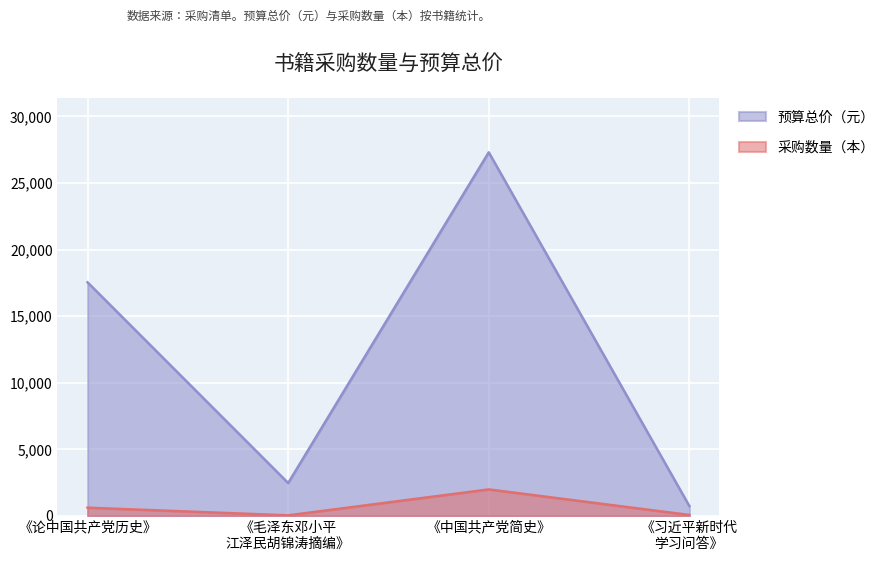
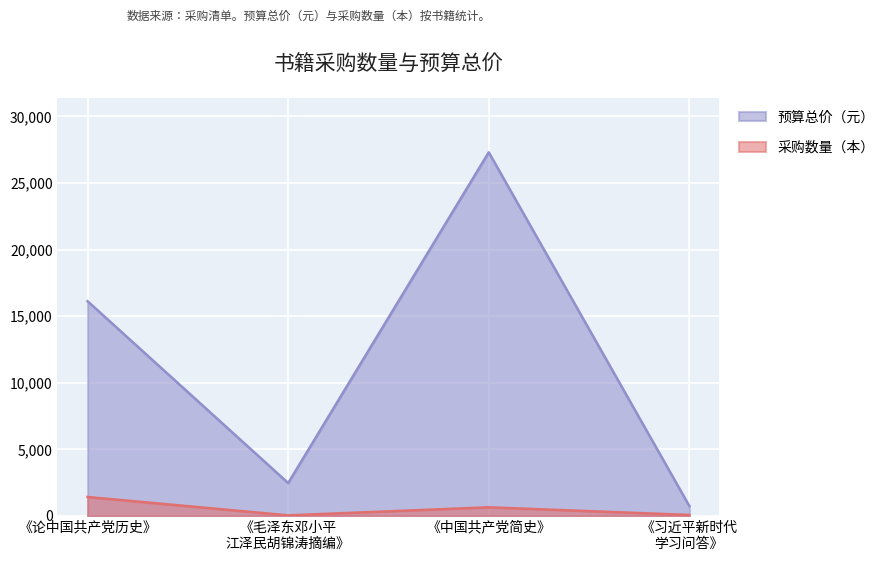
预算总价（元）, 《论中国共产党历史》: 17,500 -> 16,100
采购数量（本）, 《论中国共产党历史》: 600 -> 1,400
采购数量（本）, 《中国共产党简史》: 2,000 -> 700
